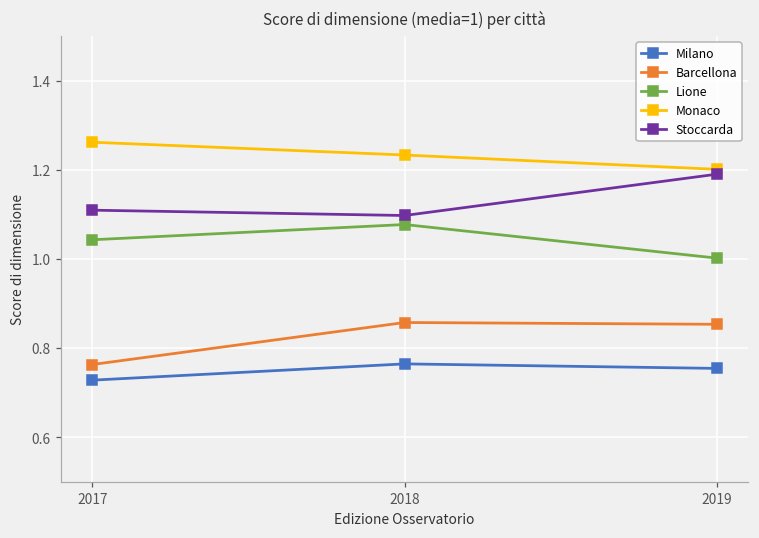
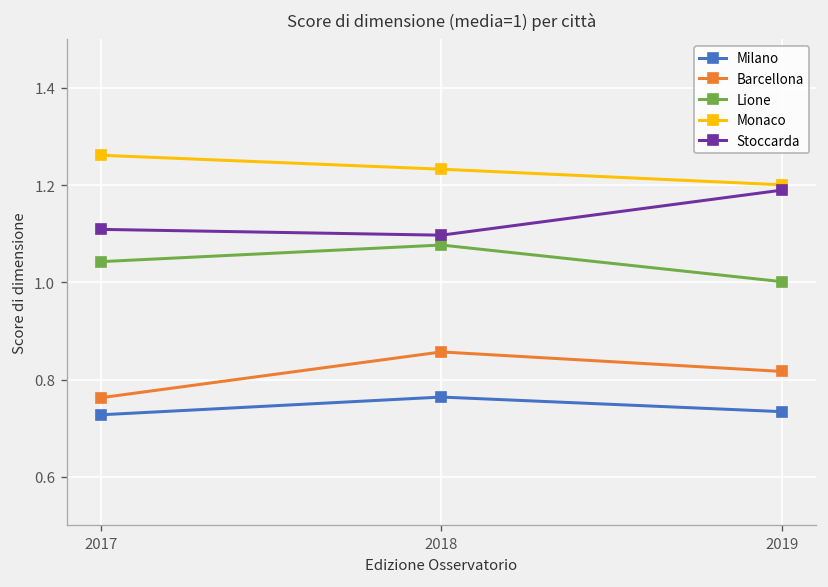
Milano, 2019: 0.75 -> 0.73
Barcellona, 2019: 0.85 -> 0.82
